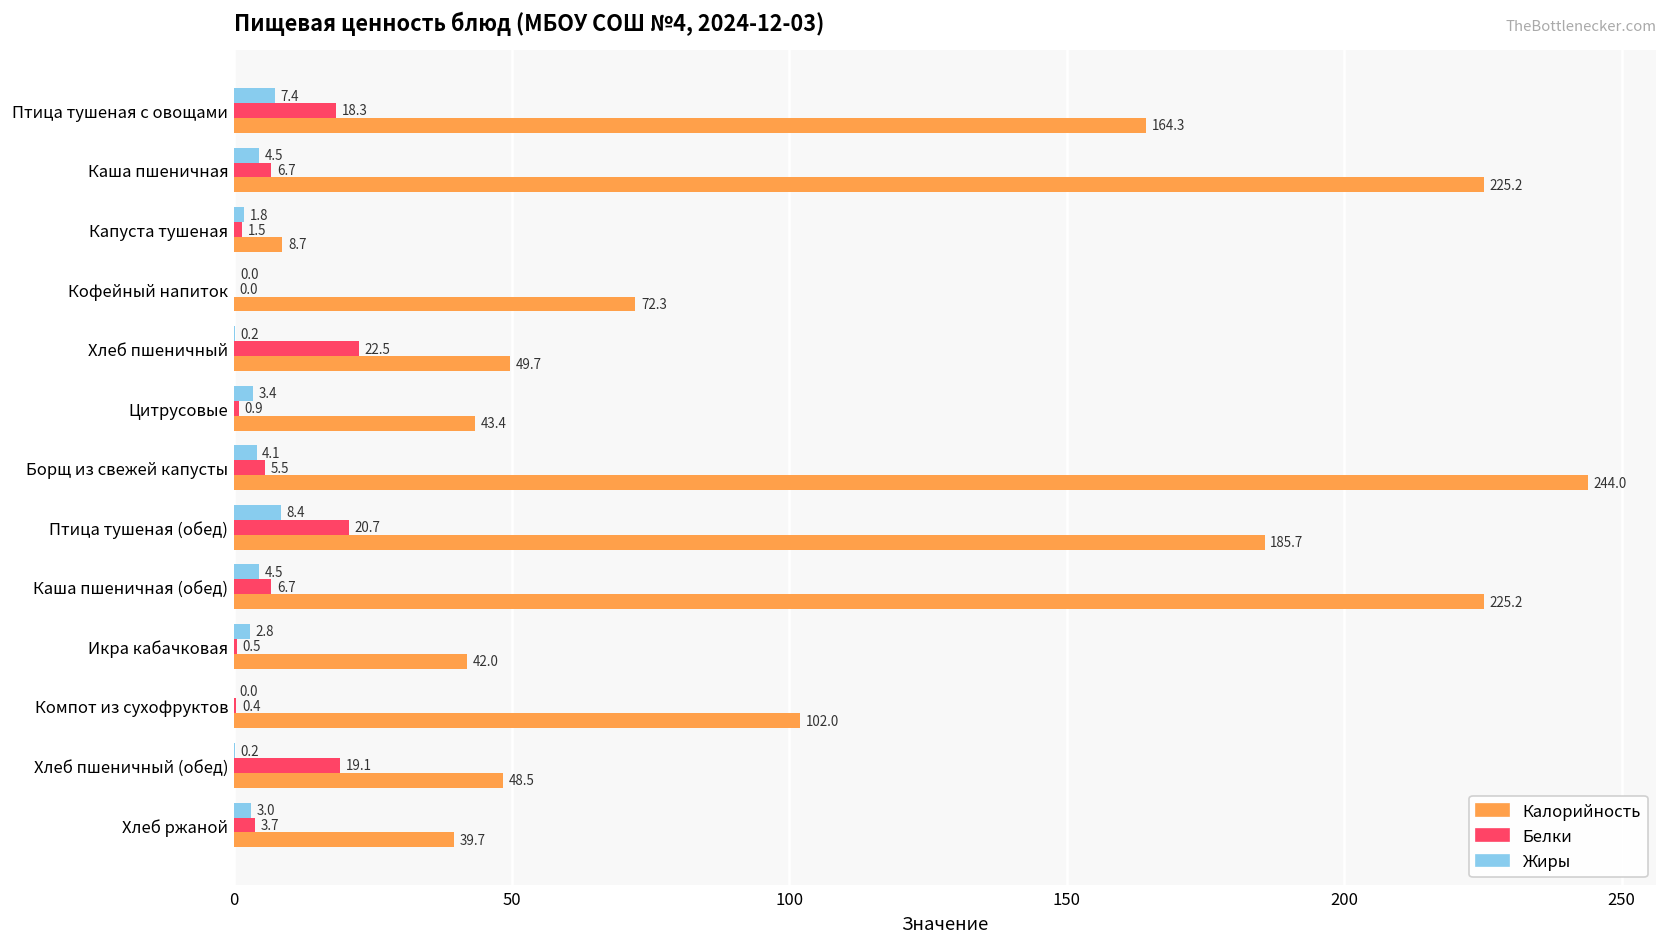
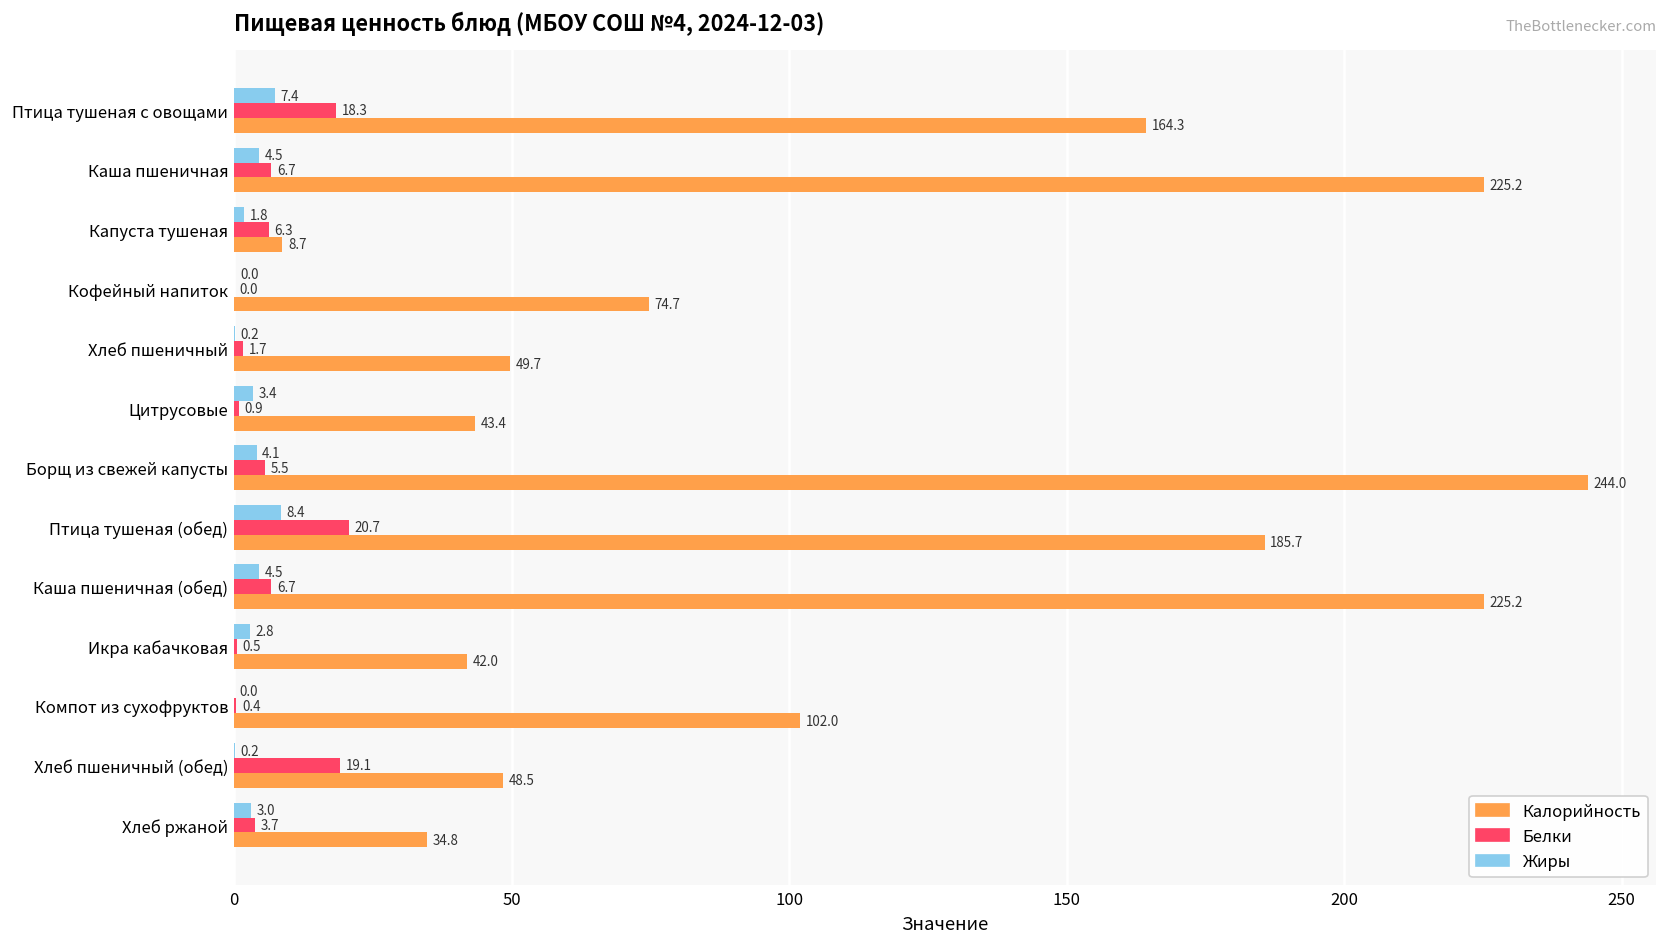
Белки, Капуста тушеная: 1.5 -> 6.3
Калорийность, Кофейный напиток: 72.3 -> 74.7
Белки, Хлеб пшеничный: 22.5 -> 1.7
Калорийность, Хлеб ржаной: 39.7 -> 34.8
